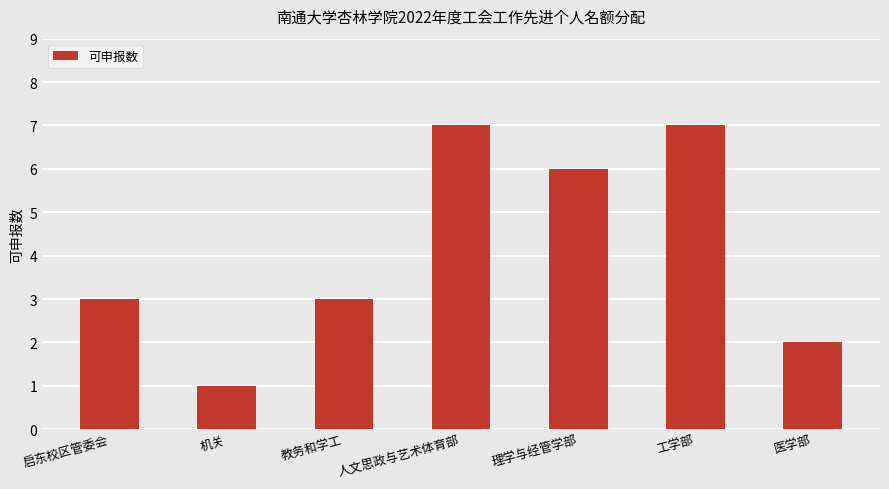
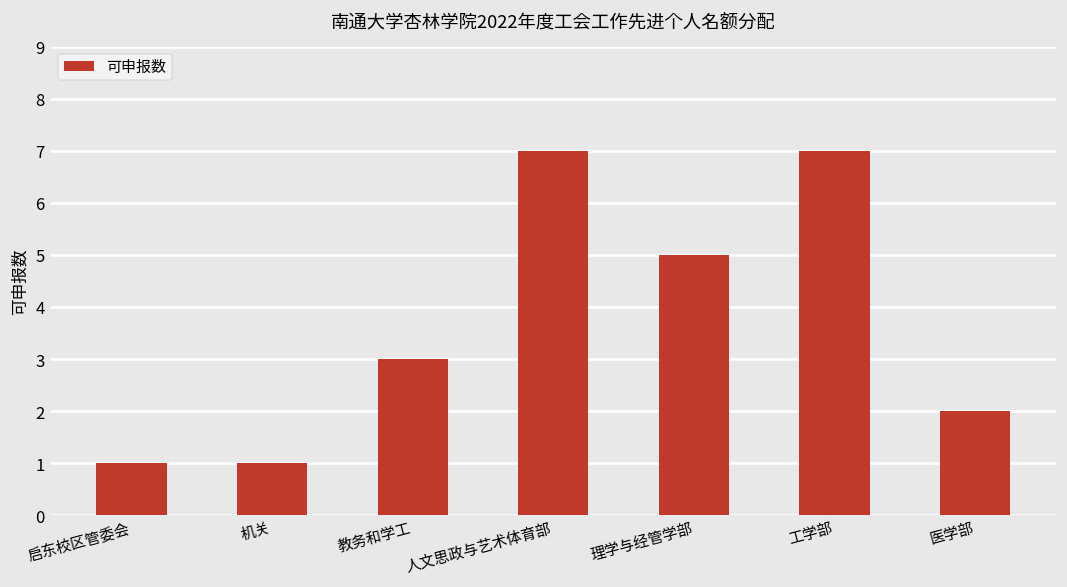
启东校区管委会: 3 -> 1
理学与经管学部: 6 -> 5
